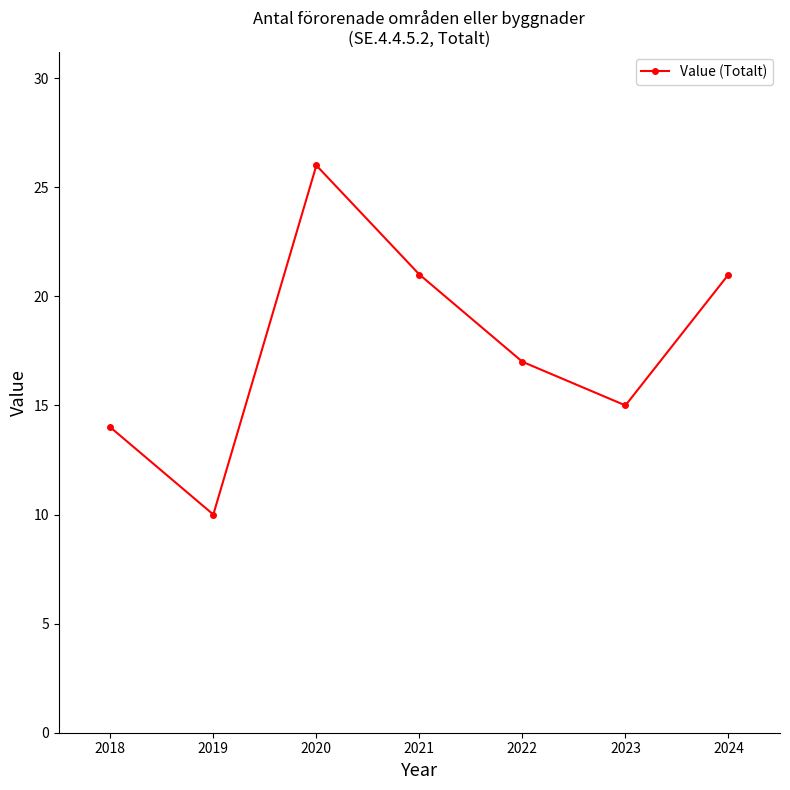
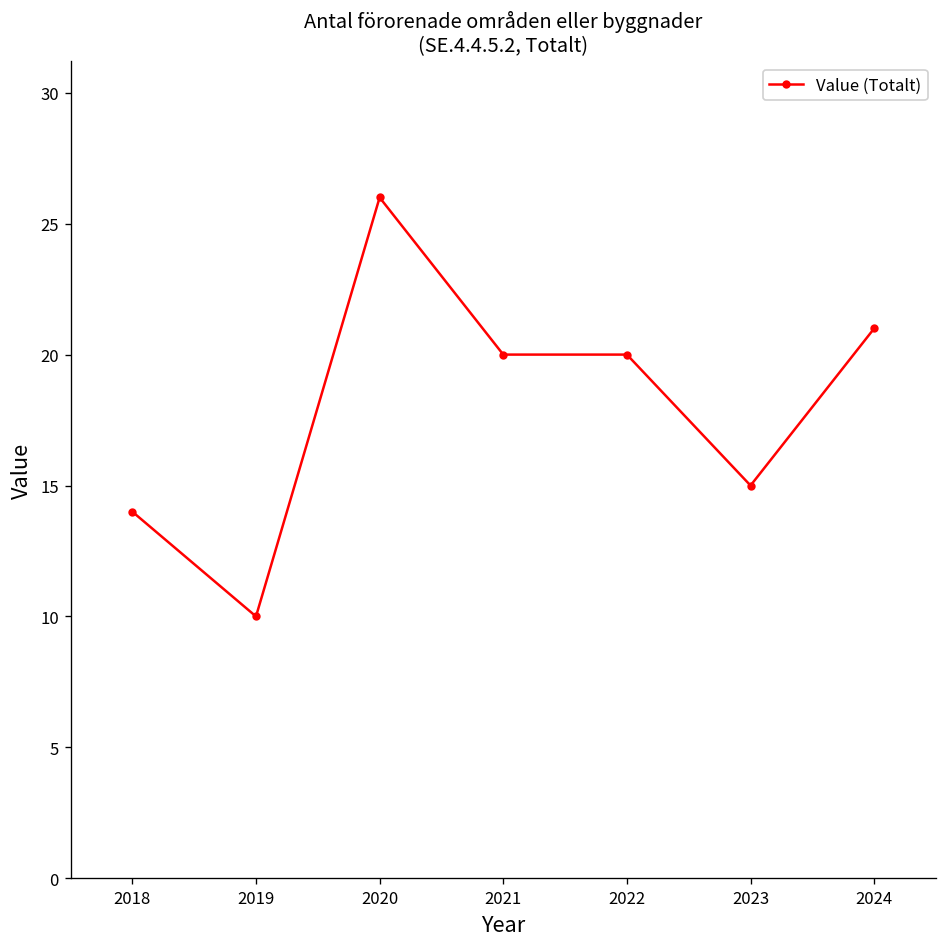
2021: 21 -> 20
2022: 17 -> 20
